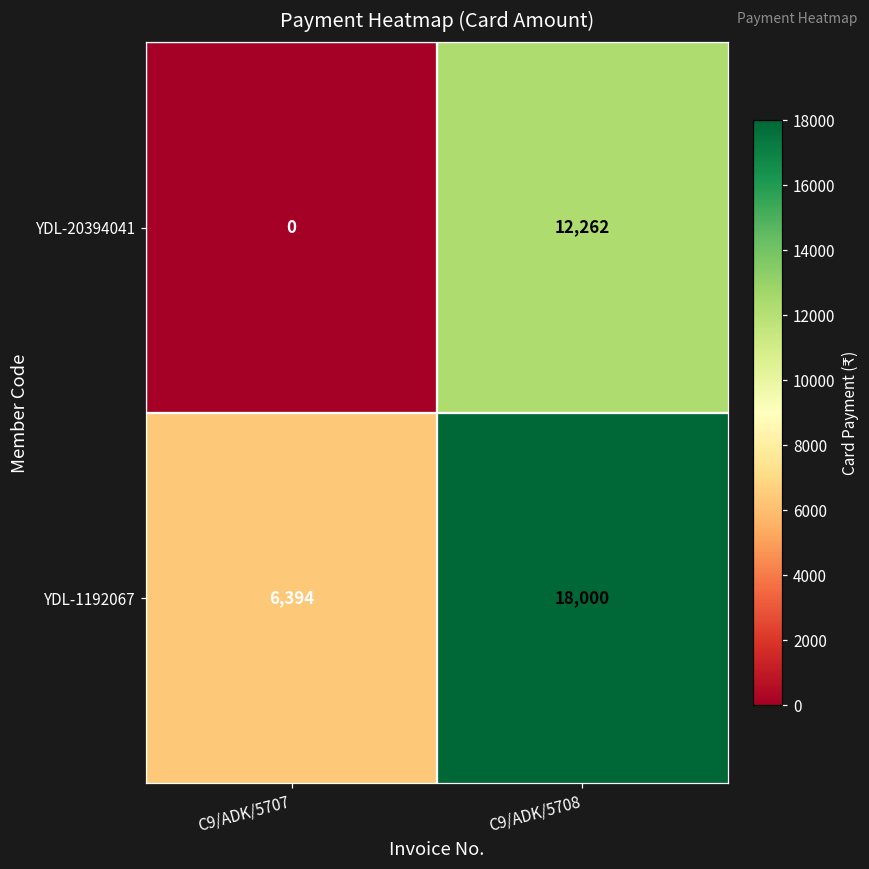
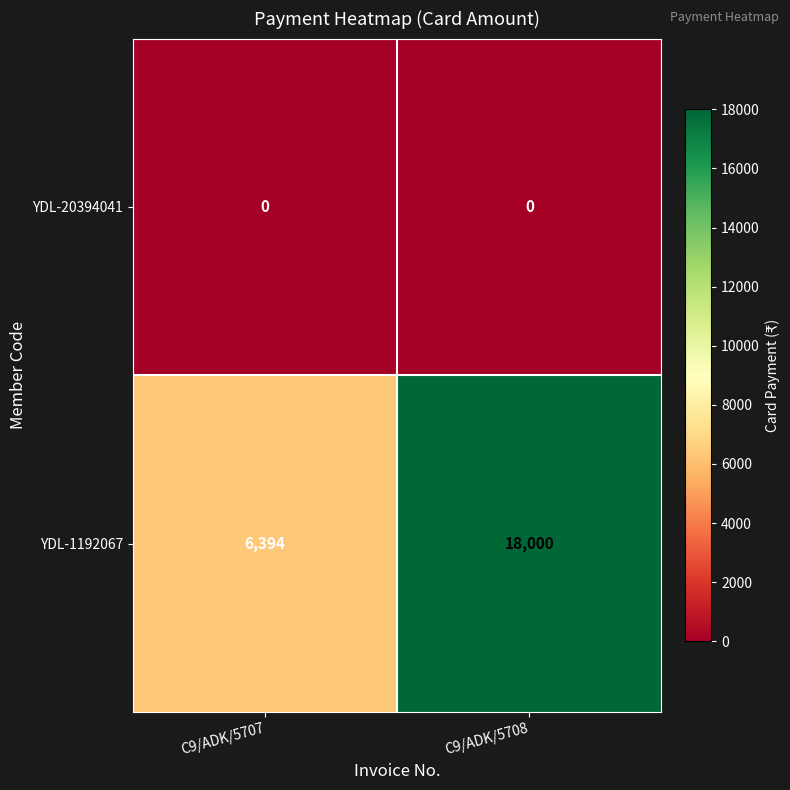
YDL-20394041, C9/ADK/5708: 12,262 -> 0
